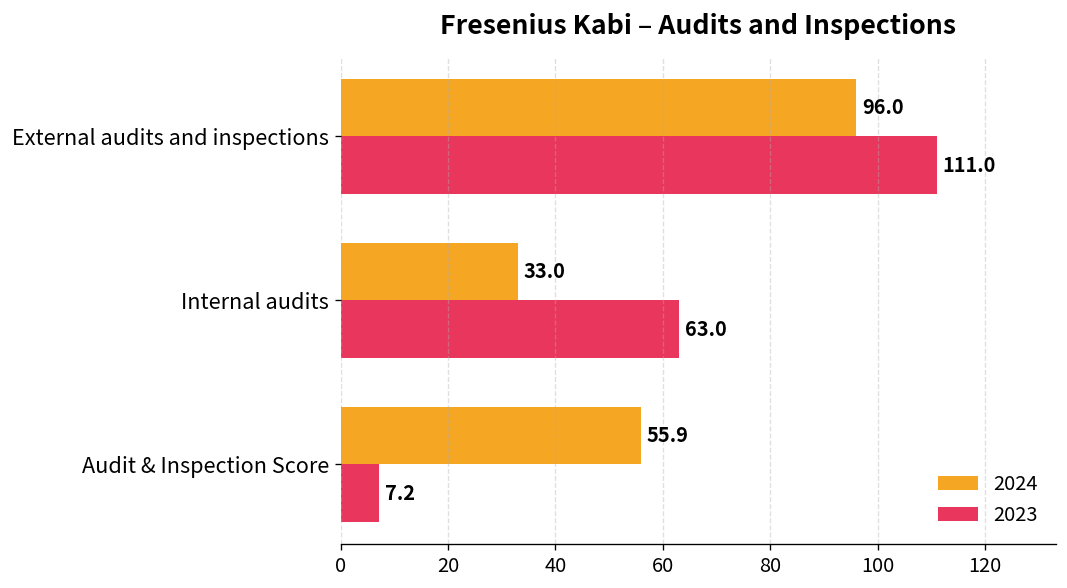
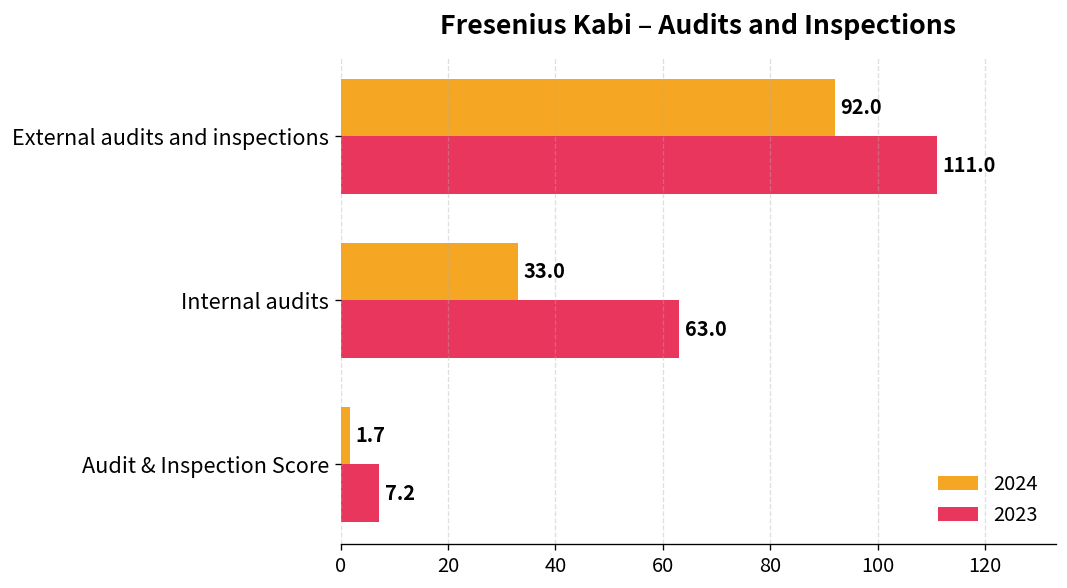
2024, External audits and inspections: 96.0 -> 92.0
2024, Audit & Inspection Score: 55.9 -> 1.7
